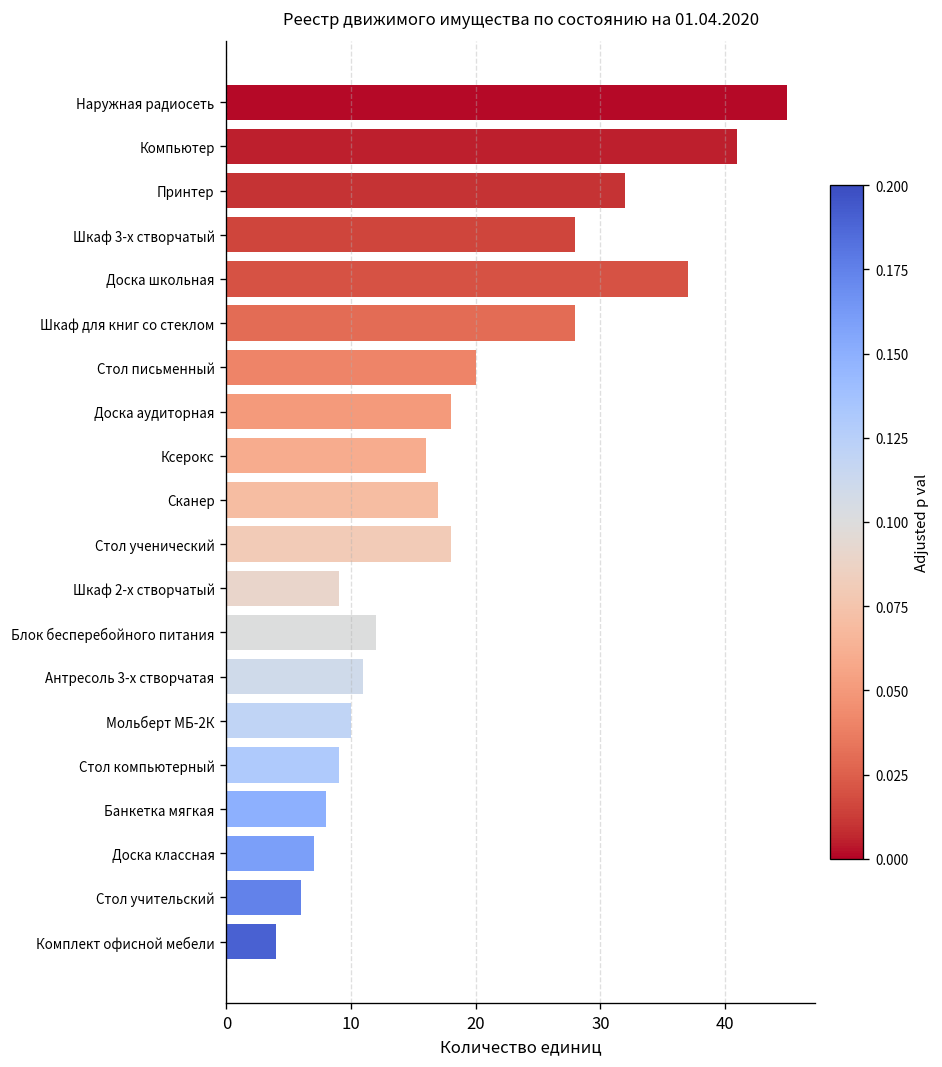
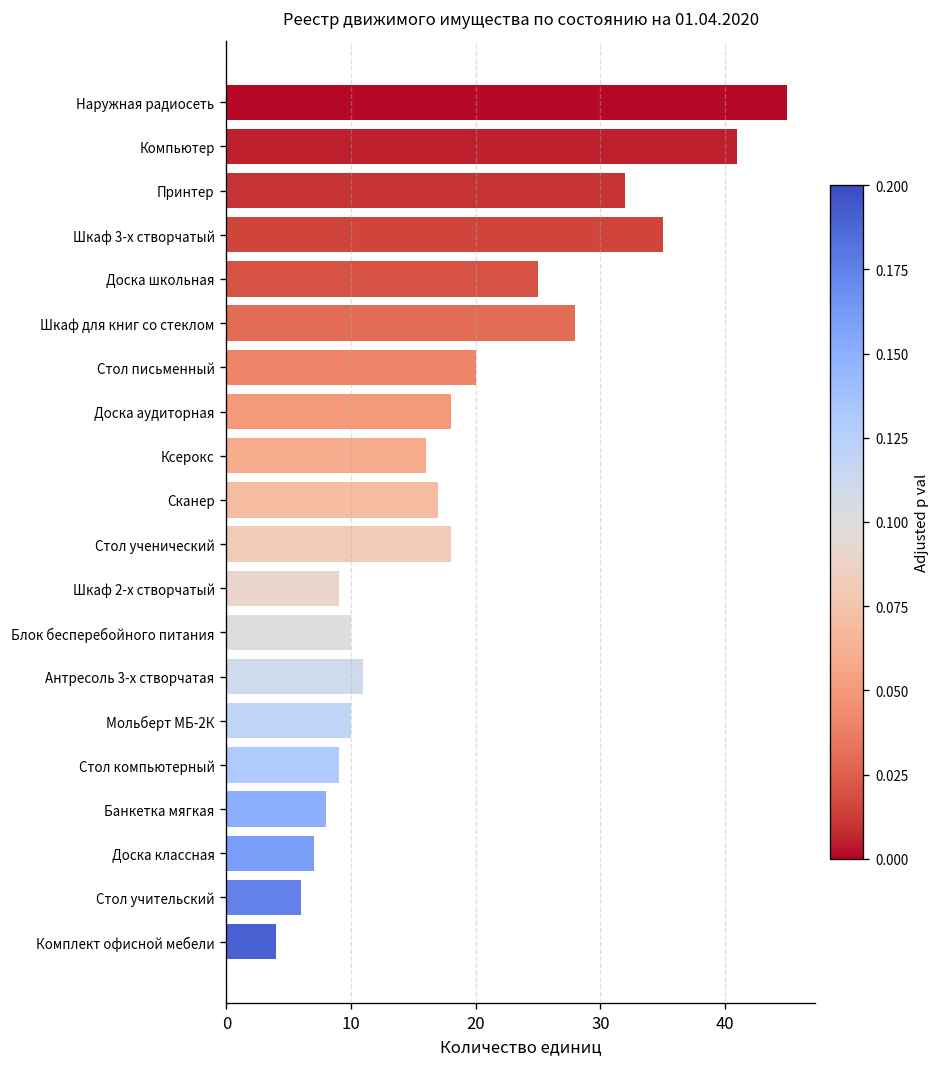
Шкаф 3-х створчатый: 28 -> 35
Доска школьная: 37 -> 25
Блок бесперебойного питания: 12 -> 10
